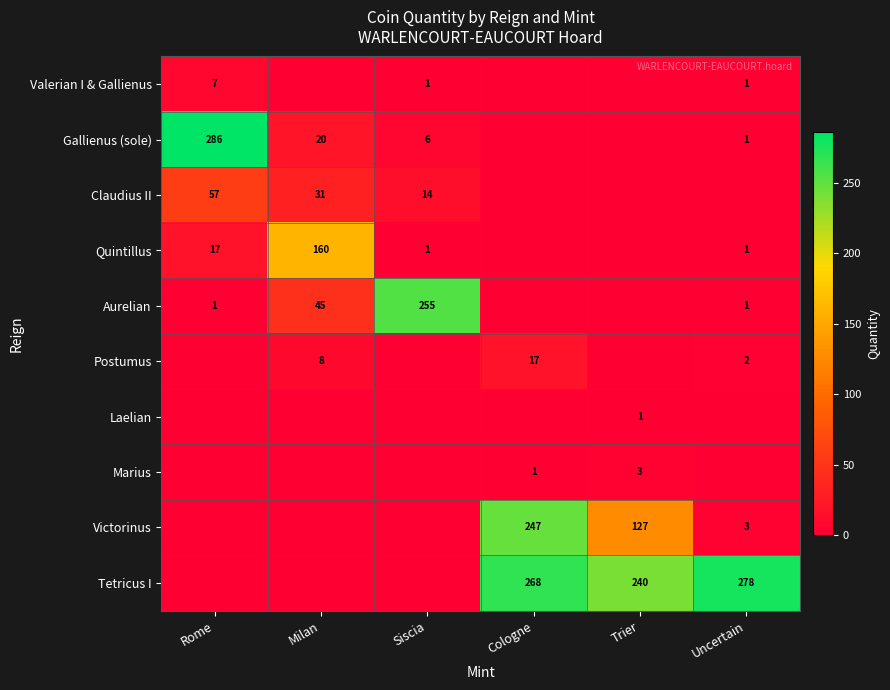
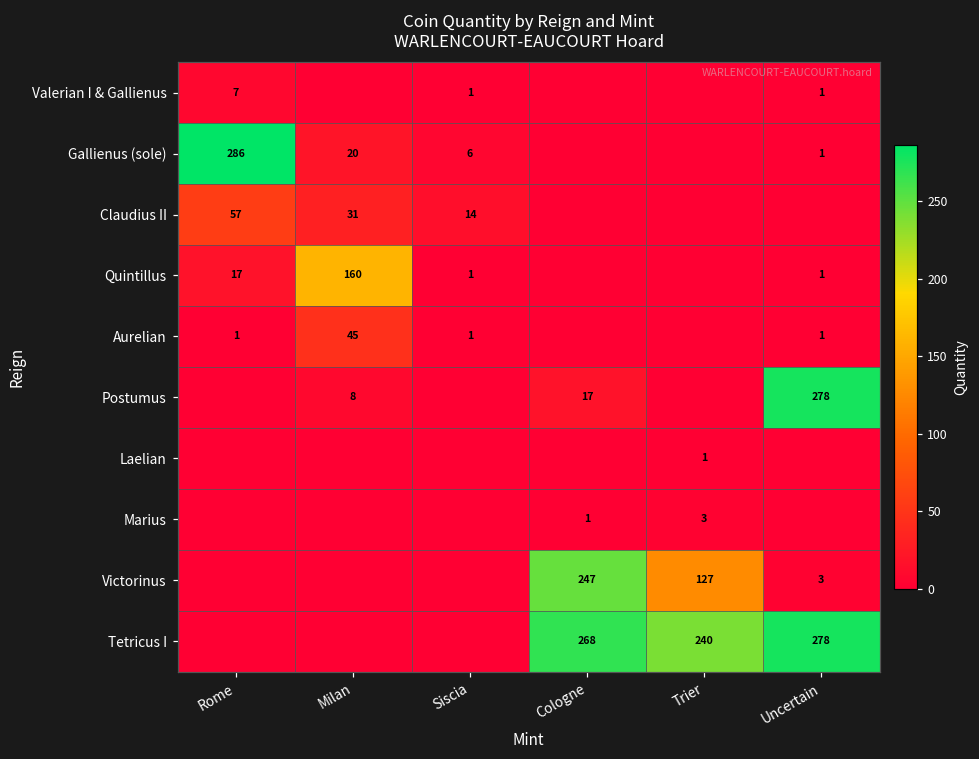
Aurelian, Siscia: 255 -> 1
Postumus, Uncertain: 2 -> 278
